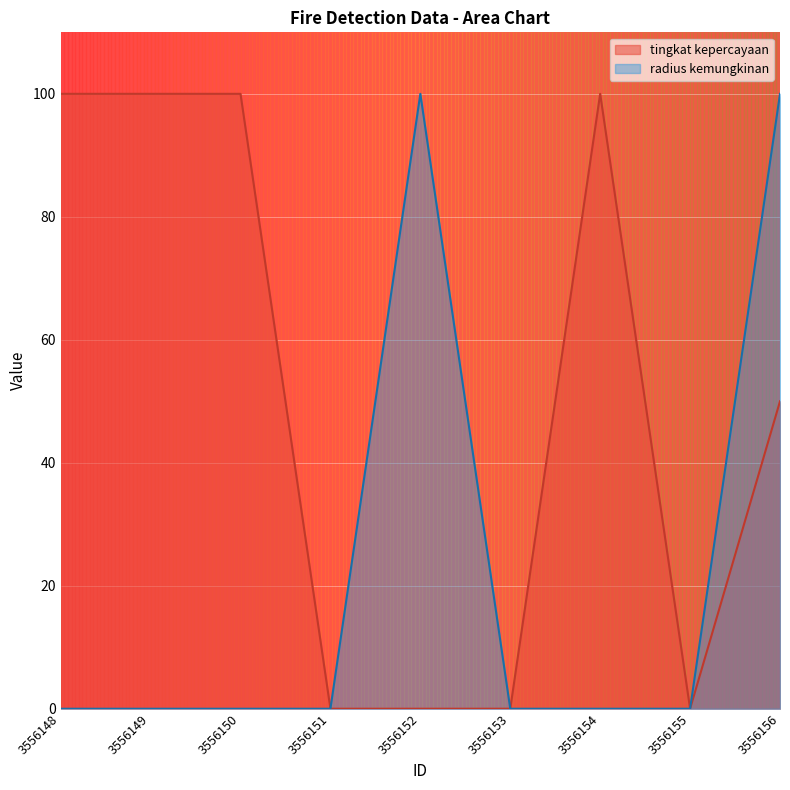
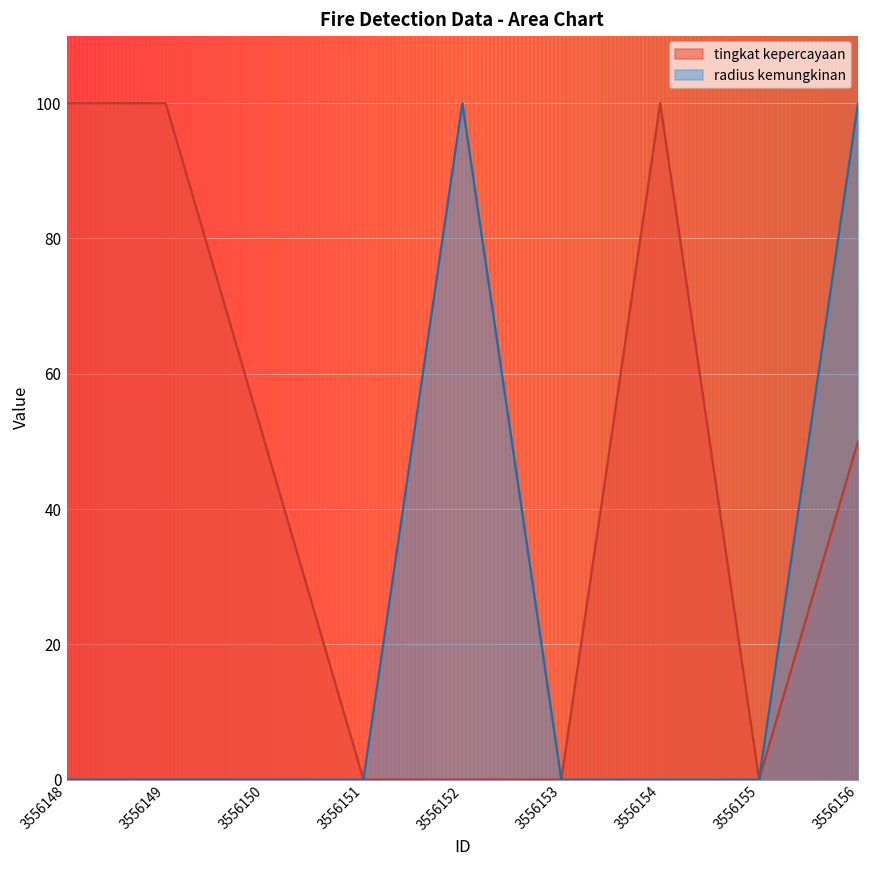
tingkat kepercayaan, 3556150: 100 -> 50
